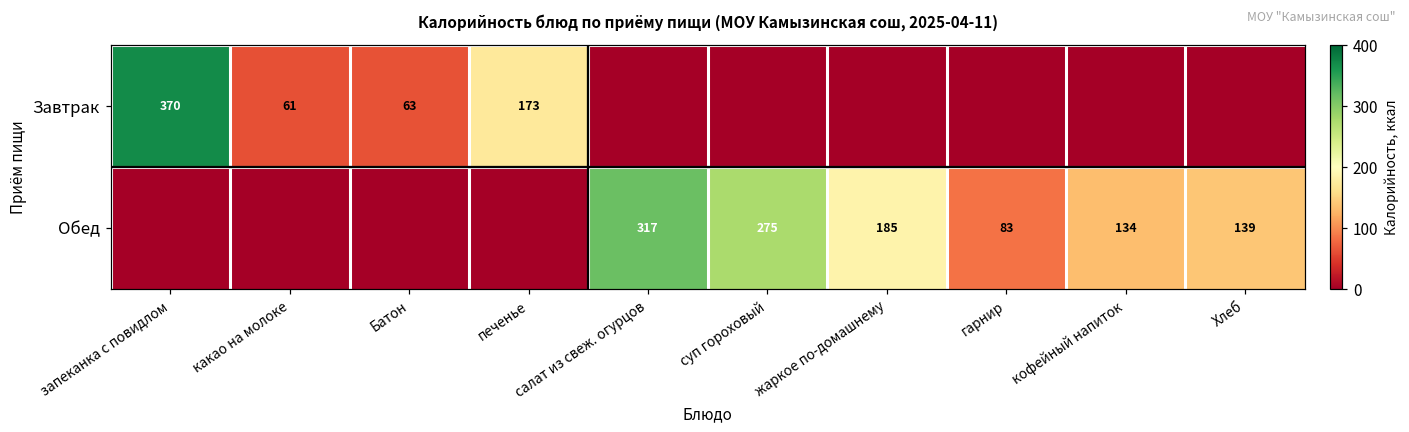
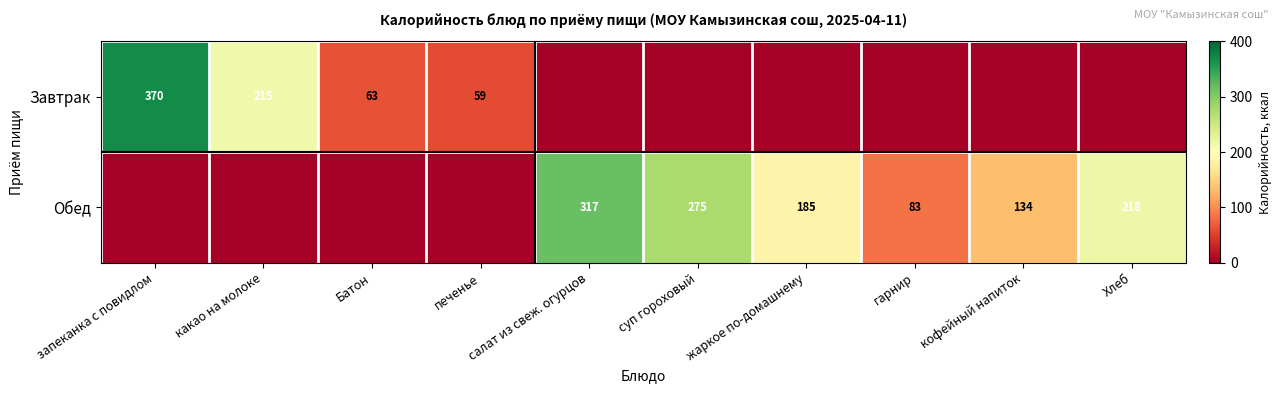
Завтрак, какао на молоке: 61 -> 215
Завтрак, печенье: 173 -> 59
Обед, Хлеб: 139 -> 218
